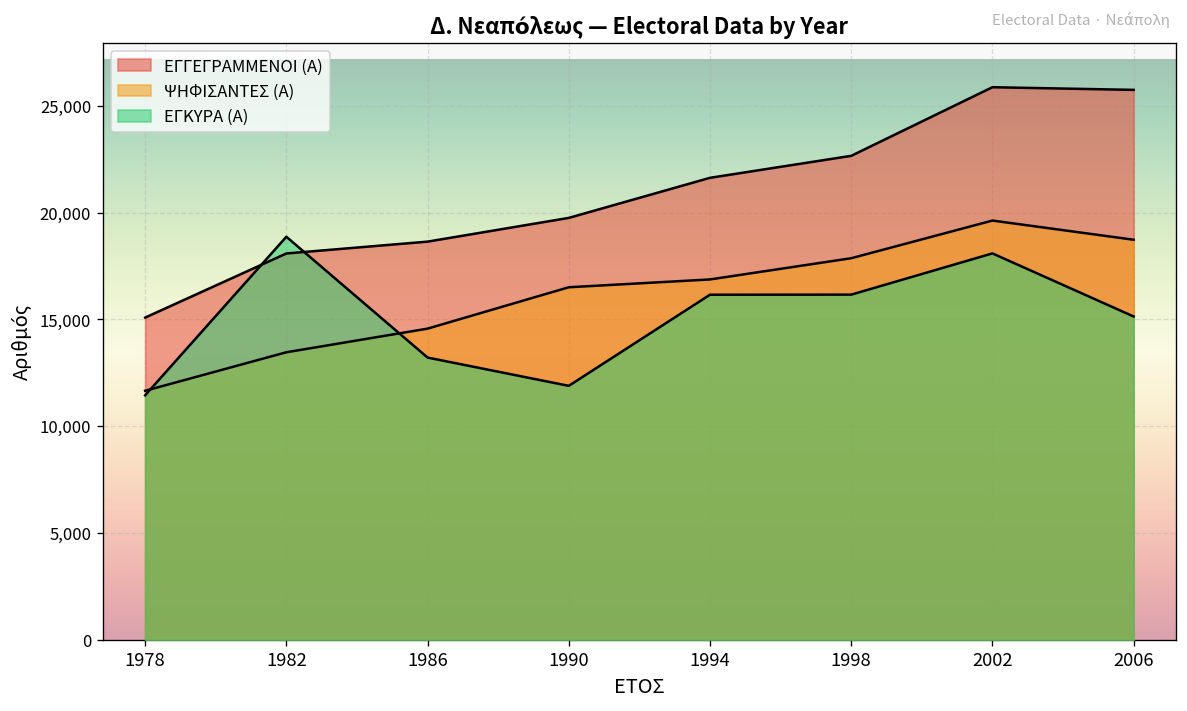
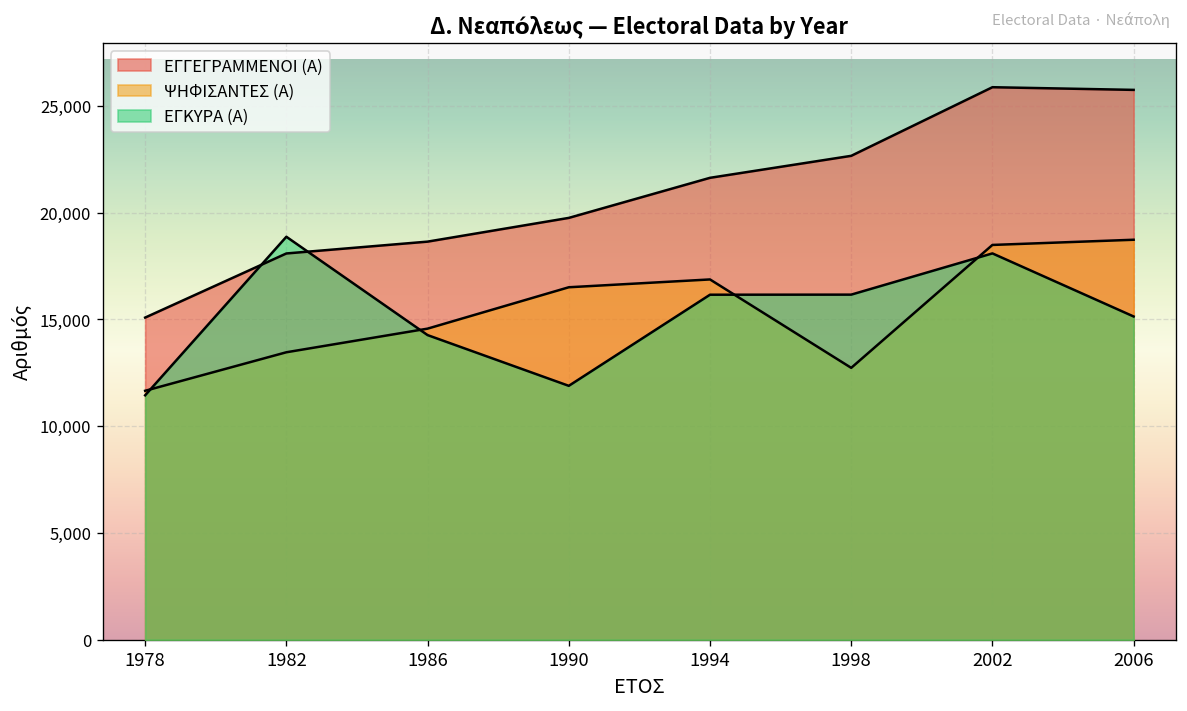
ΕΓΚΥΡΑ (Α), 1986: 13,200 -> 14,300
ΨΗΦΙΣΑΝΤΕΣ (Α), 1998: 17,900 -> 12,700
ΨΗΦΙΣΑΝΤΕΣ (Α), 2002: 19,600 -> 18,500
